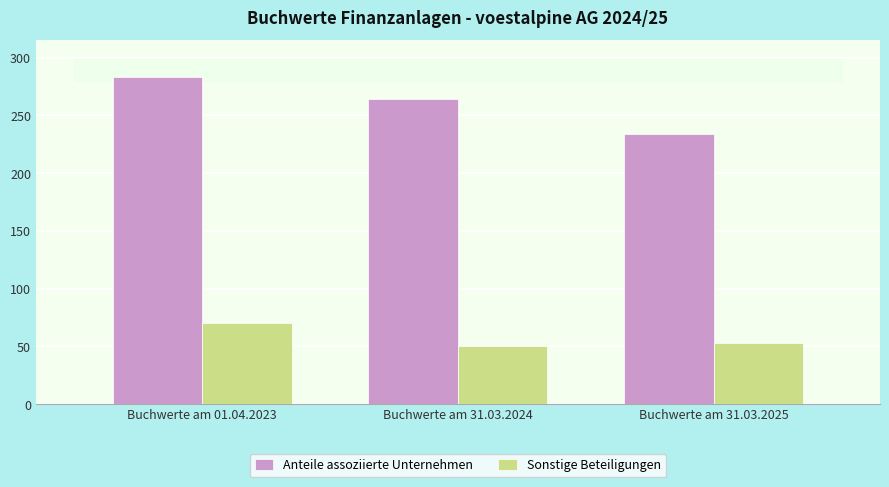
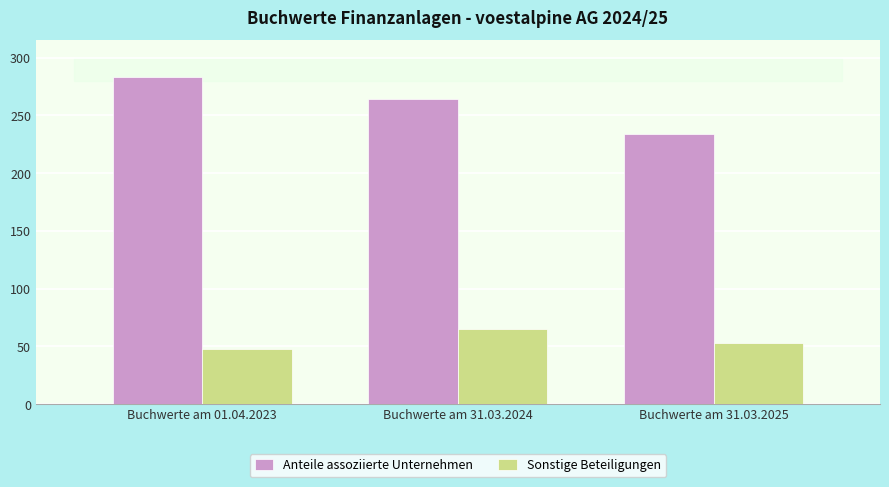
Sonstige Beteiligungen, Buchwerte am 01.04.2023: 70 -> 48
Sonstige Beteiligungen, Buchwerte am 31.03.2024: 50 -> 65
